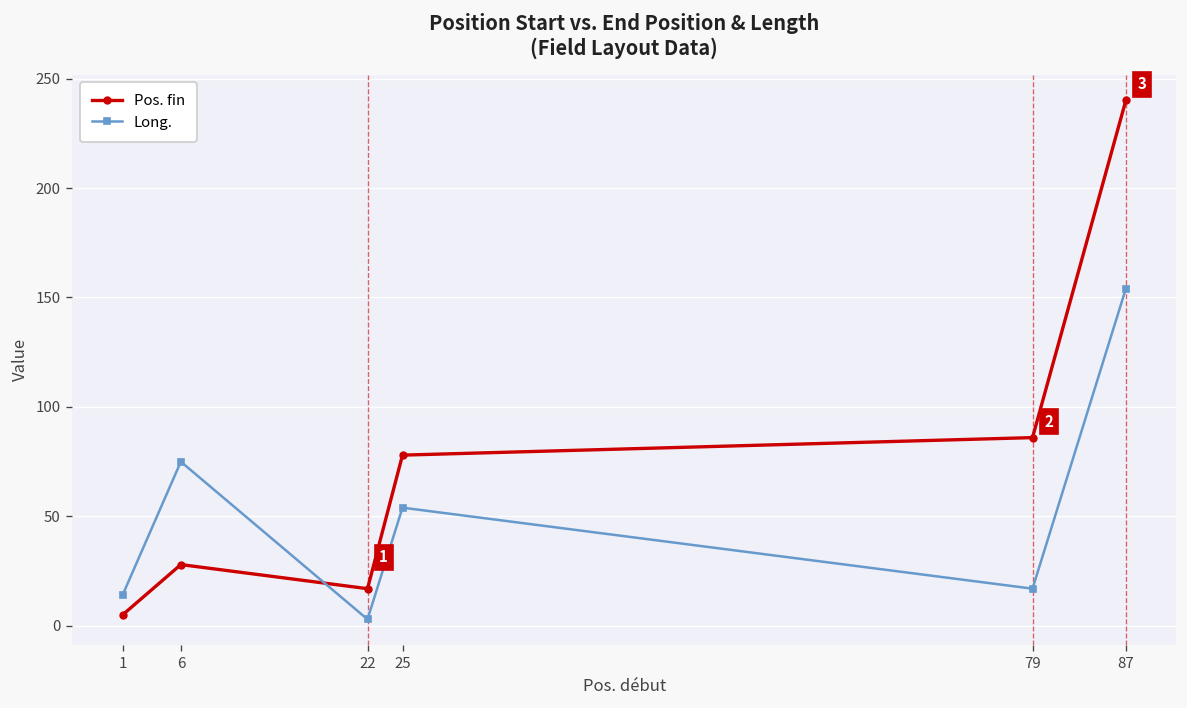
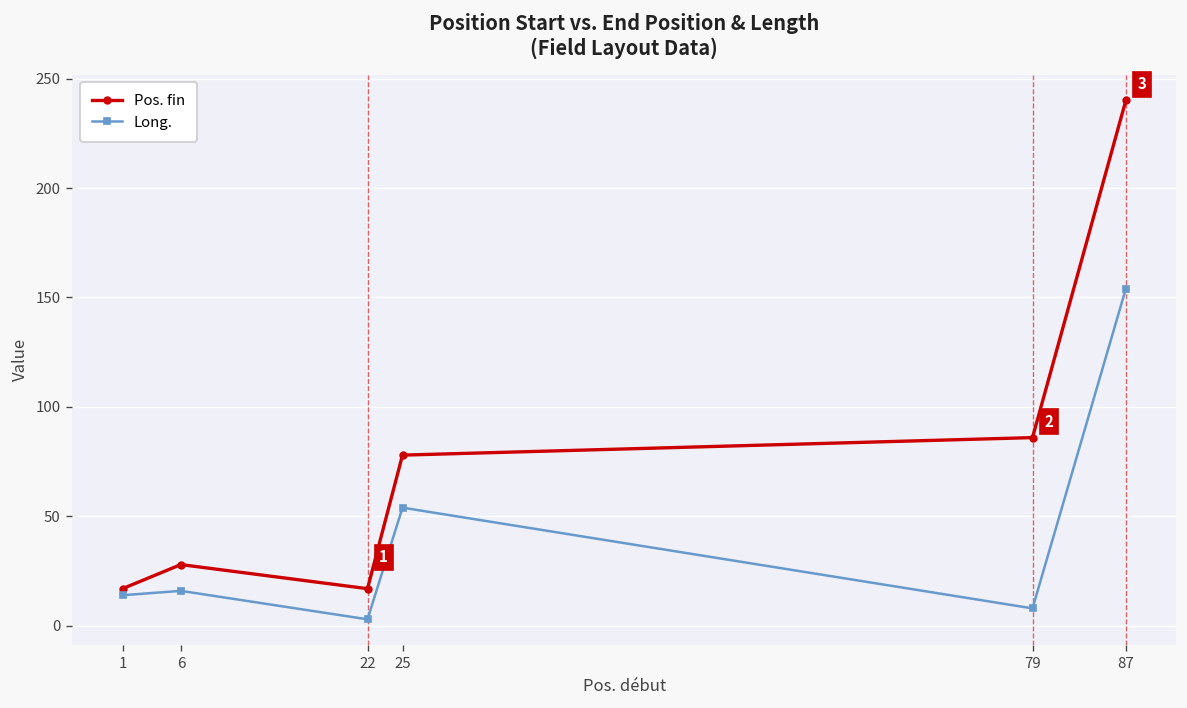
Pos. fin, 1: 5 -> 17
Long., 6: 75 -> 16
Long., 79: 17 -> 8
